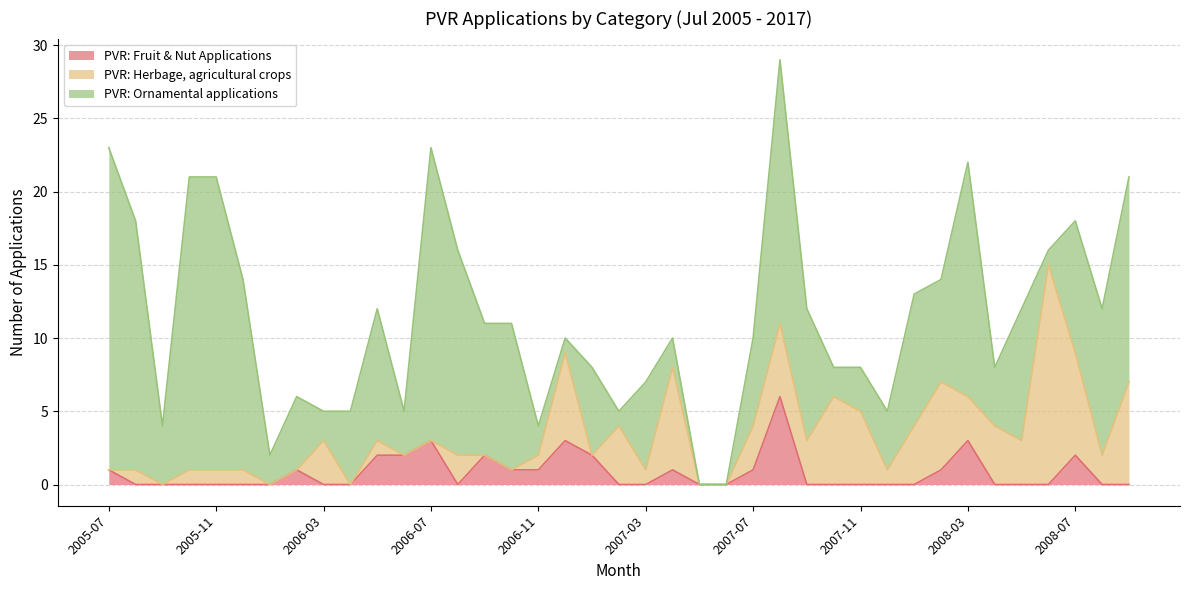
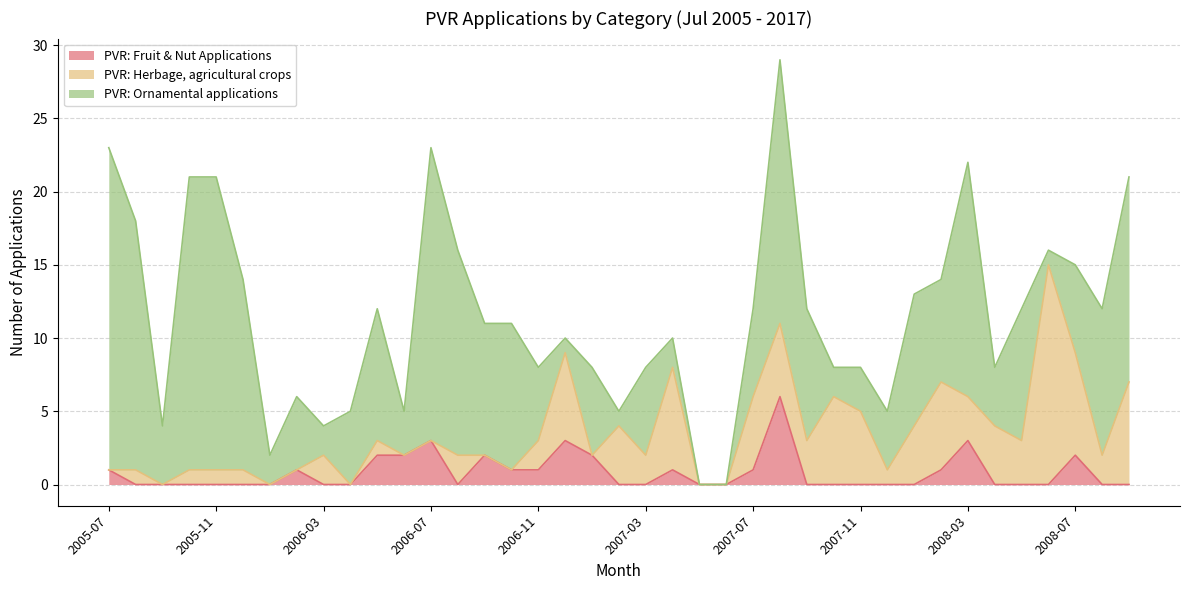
PVR: Herbage, agricultural crops, 2006-03: 3 -> 2
PVR: Herbage, agricultural crops, 2006-11: 1 -> 2
PVR: Ornamental applications, 2006-11: 2 -> 5
PVR: Herbage, agricultural crops, 2007-03: 1 -> 2
PVR: Herbage, agricultural crops, 2007-07: 3 -> 5
PVR: Ornamental applications, 2008-07: 9 -> 6
